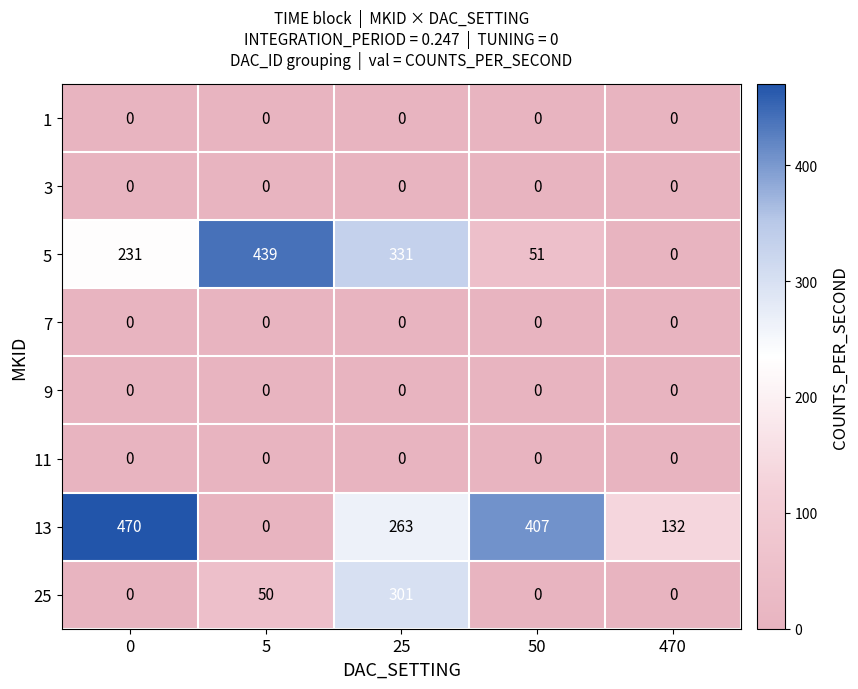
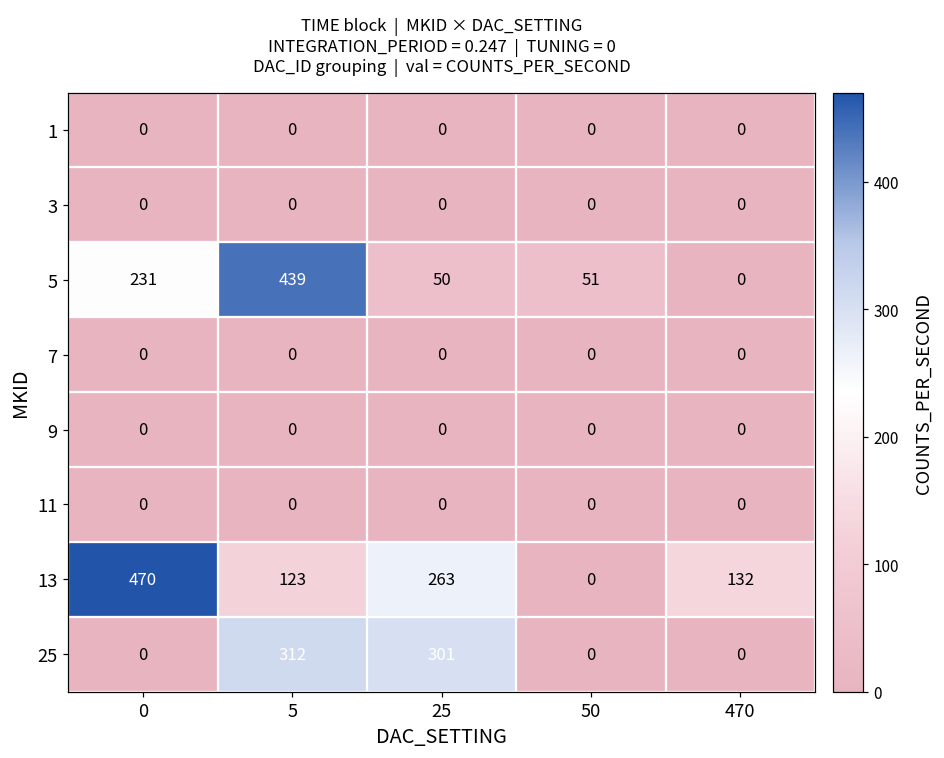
5, 25: 331 -> 50
13, 5: 0 -> 123
13, 50: 407 -> 0
25, 5: 50 -> 312
